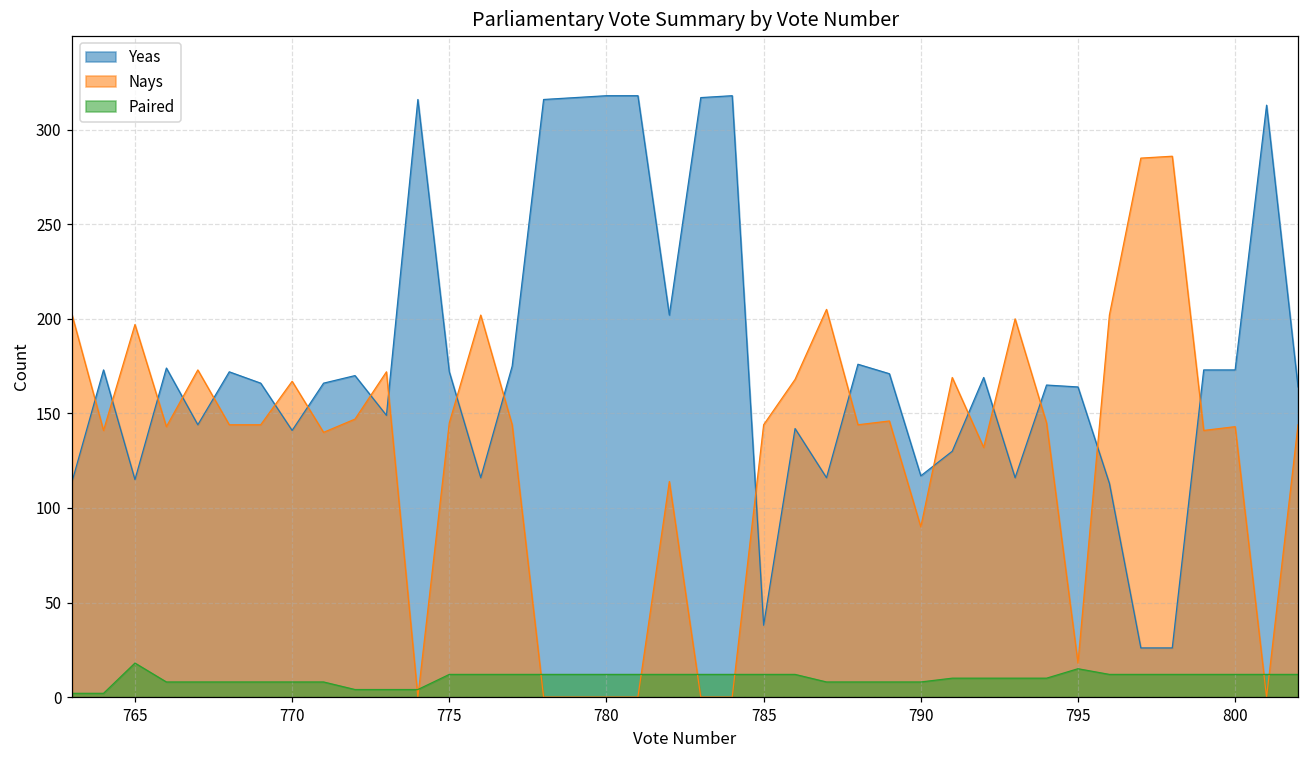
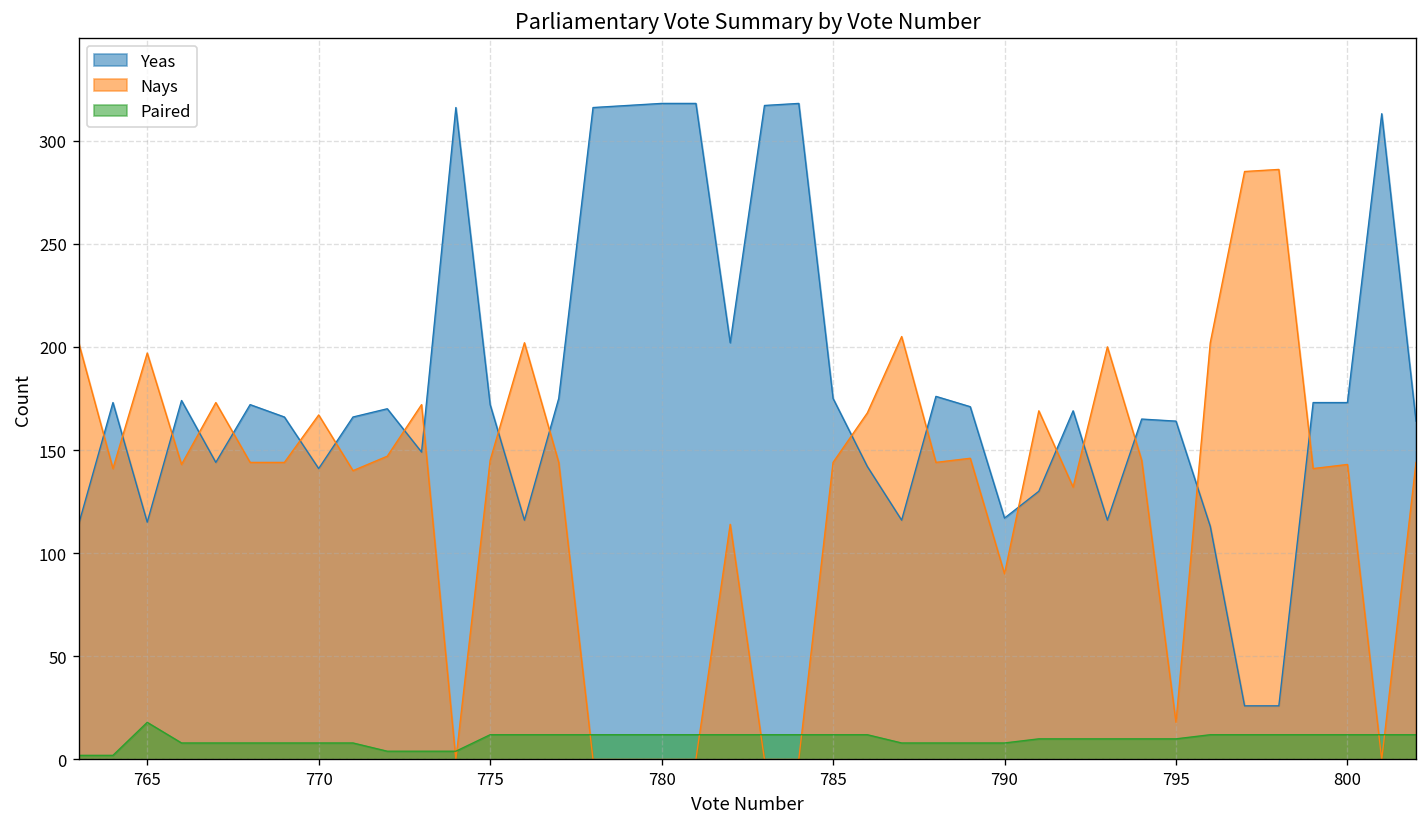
Yeas, 785: 38 -> 175
Paired, 795: 15 -> 10
